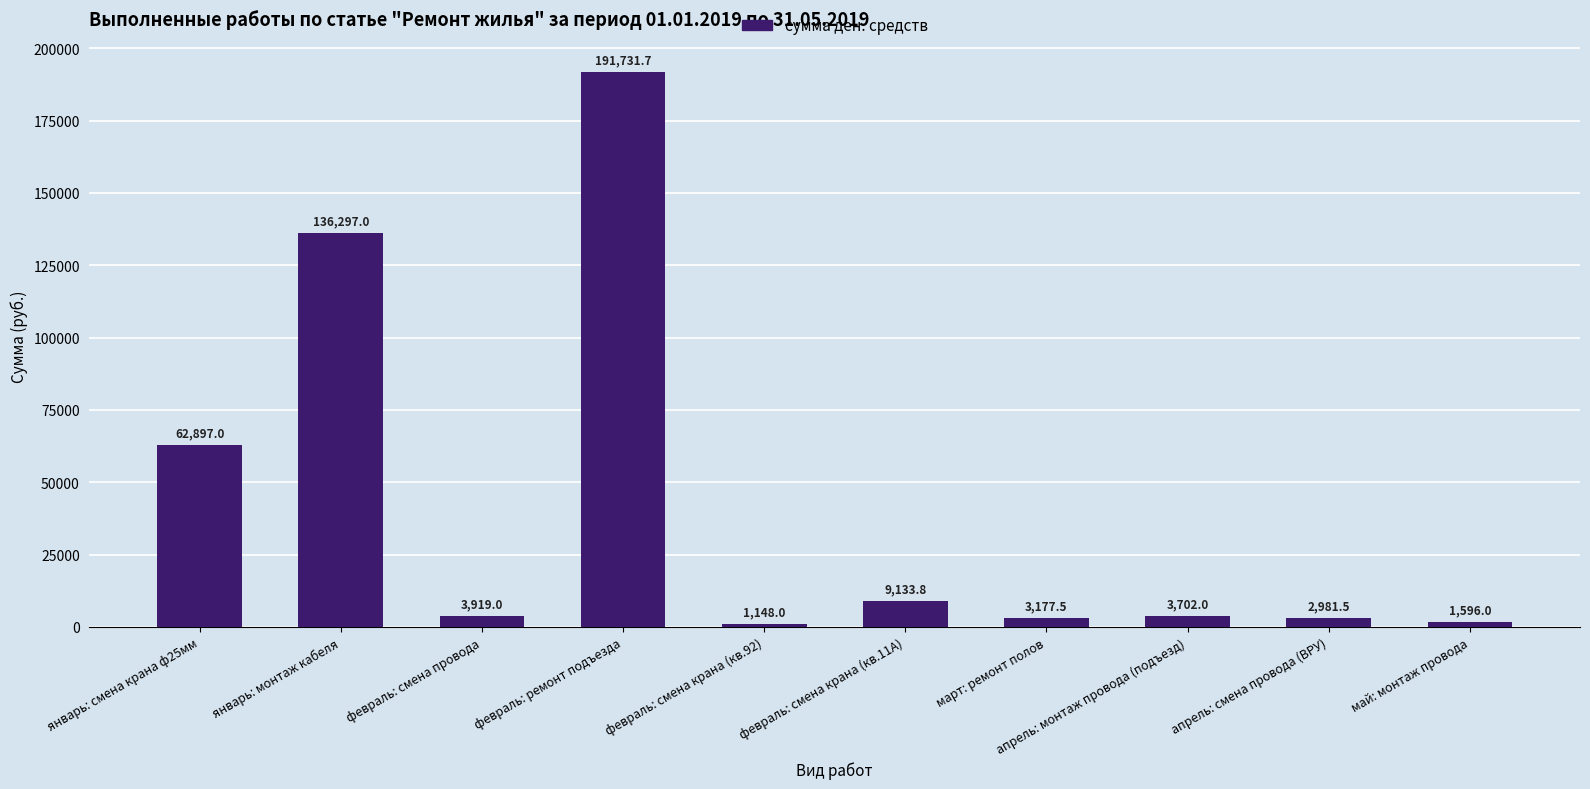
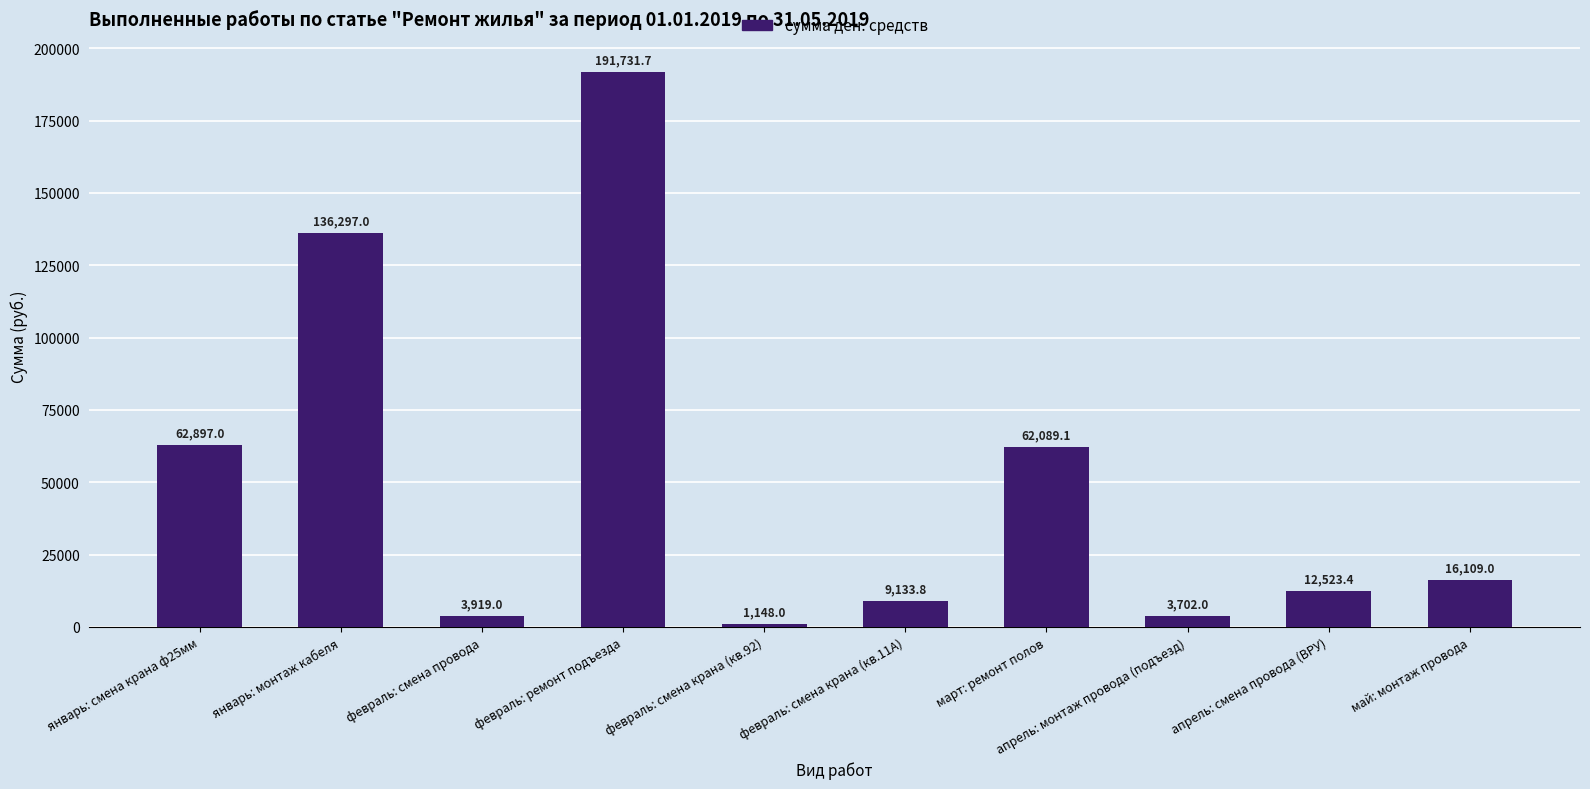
март: ремонт полов: 3,177.5 -> 62,089.1
апрель: смена провода (ВРУ): 2,981.5 -> 12,523.4
май: монтаж провода: 1,596.0 -> 16,109.0
